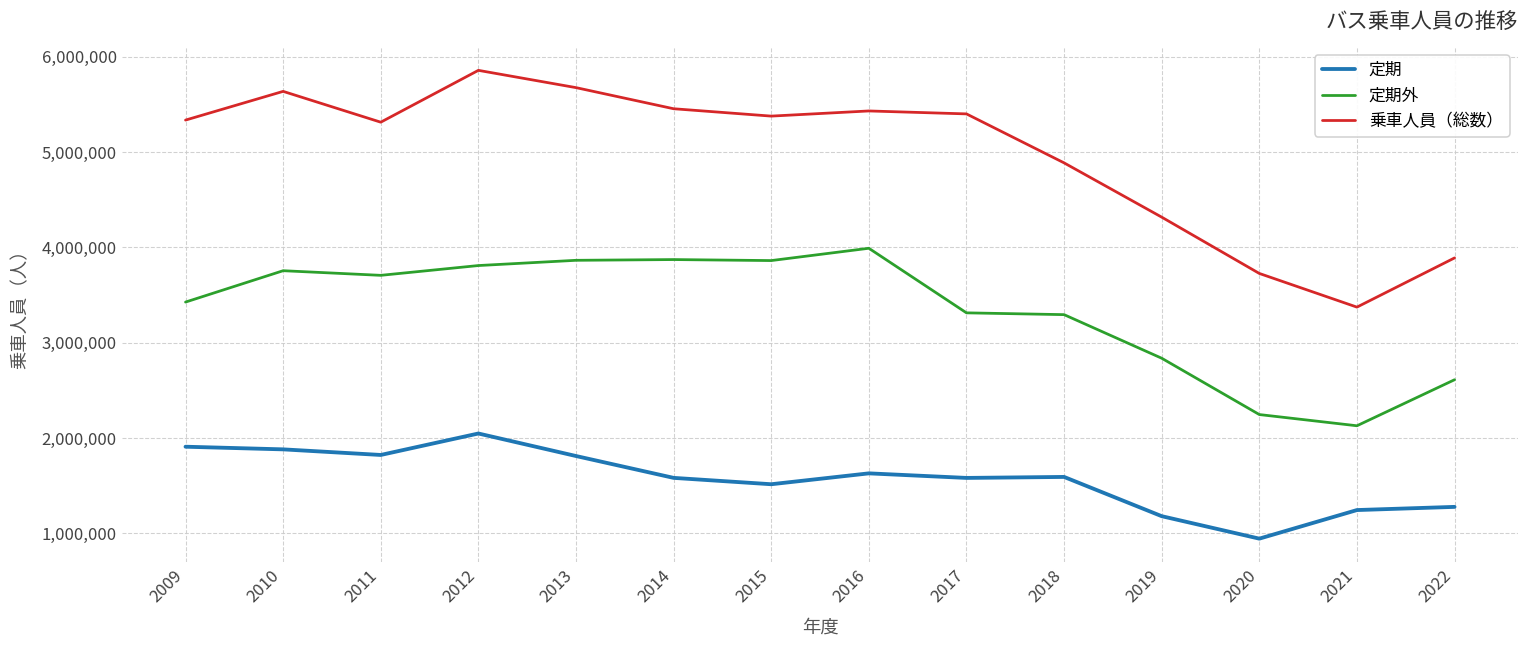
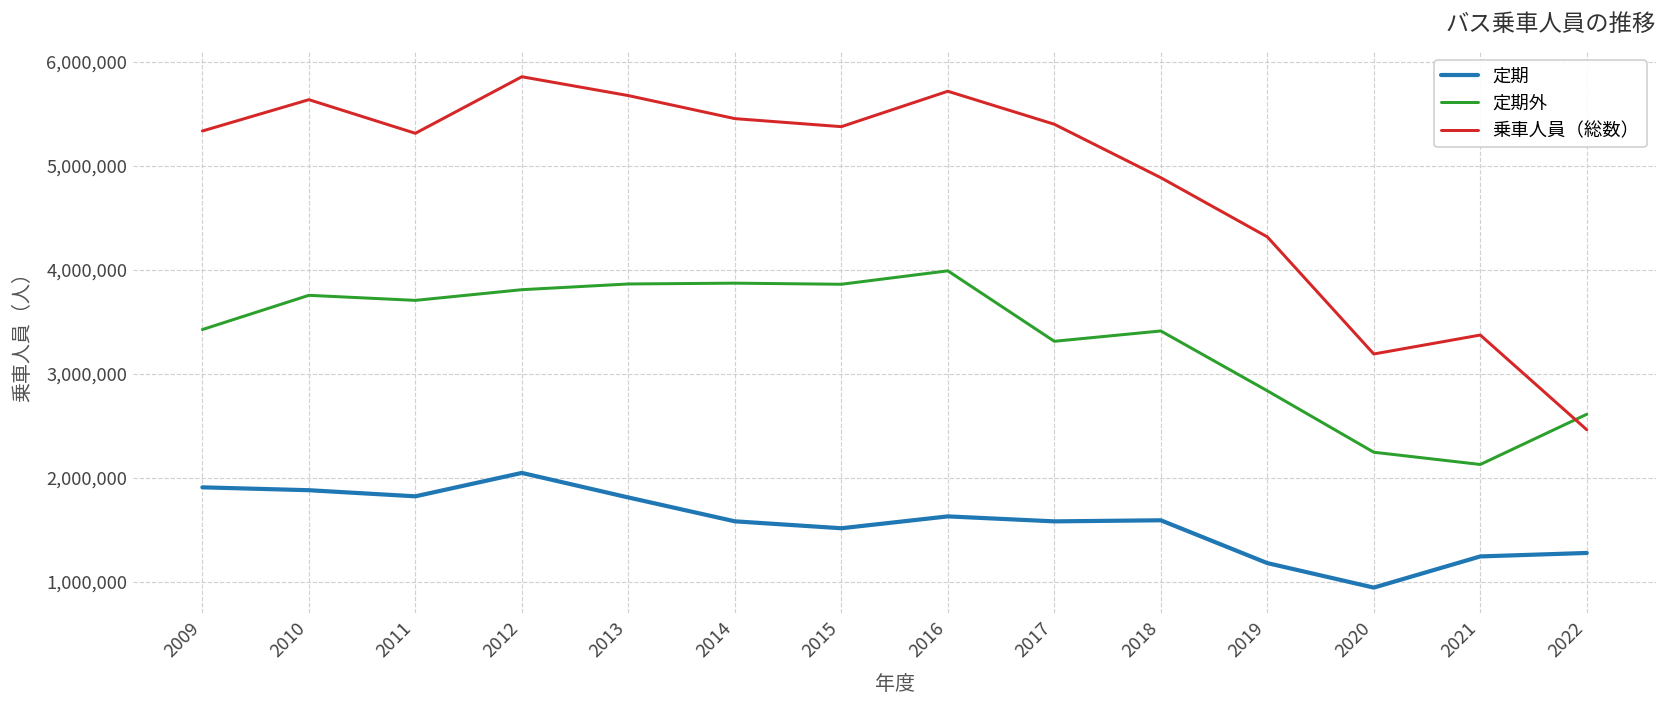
乗車人員（総数）, 2016: 5,400,000 -> 5,700,000
定期外, 2018: 3,300,000 -> 3,400,000
乗車人員（総数）, 2020: 3,700,000 -> 3,200,000
乗車人員（総数）, 2022: 3,900,000 -> 2,500,000
